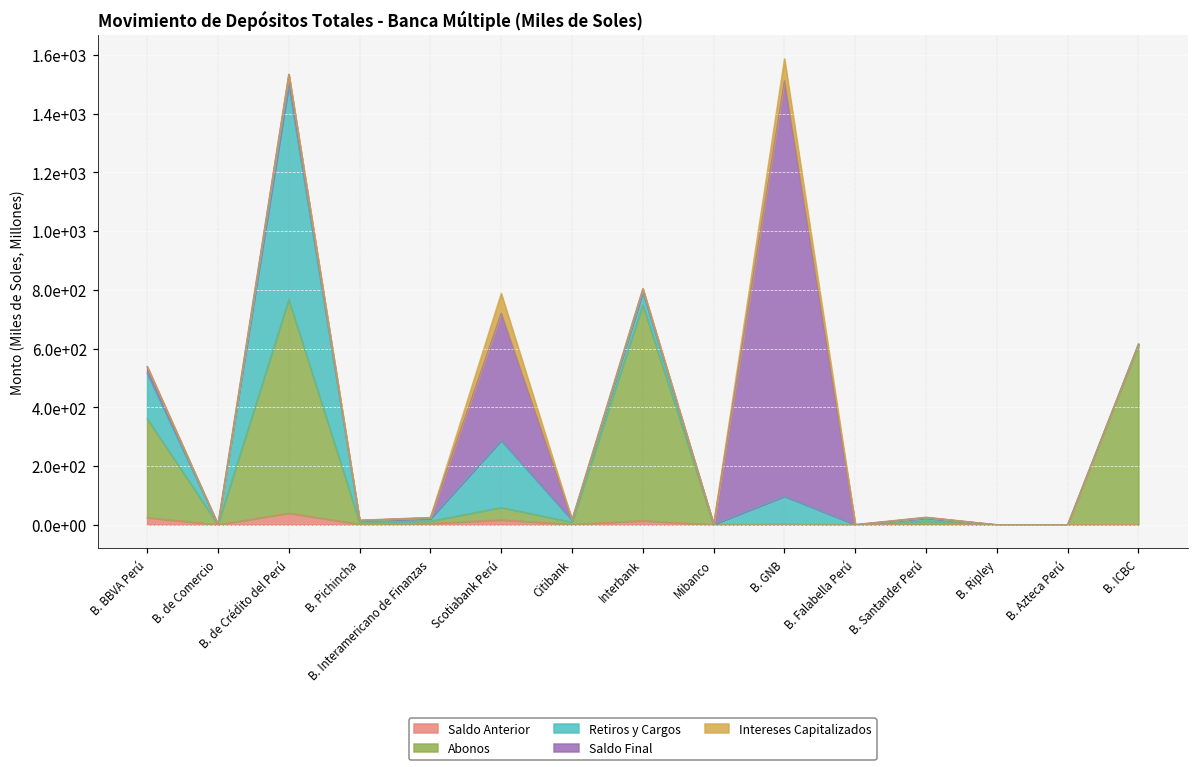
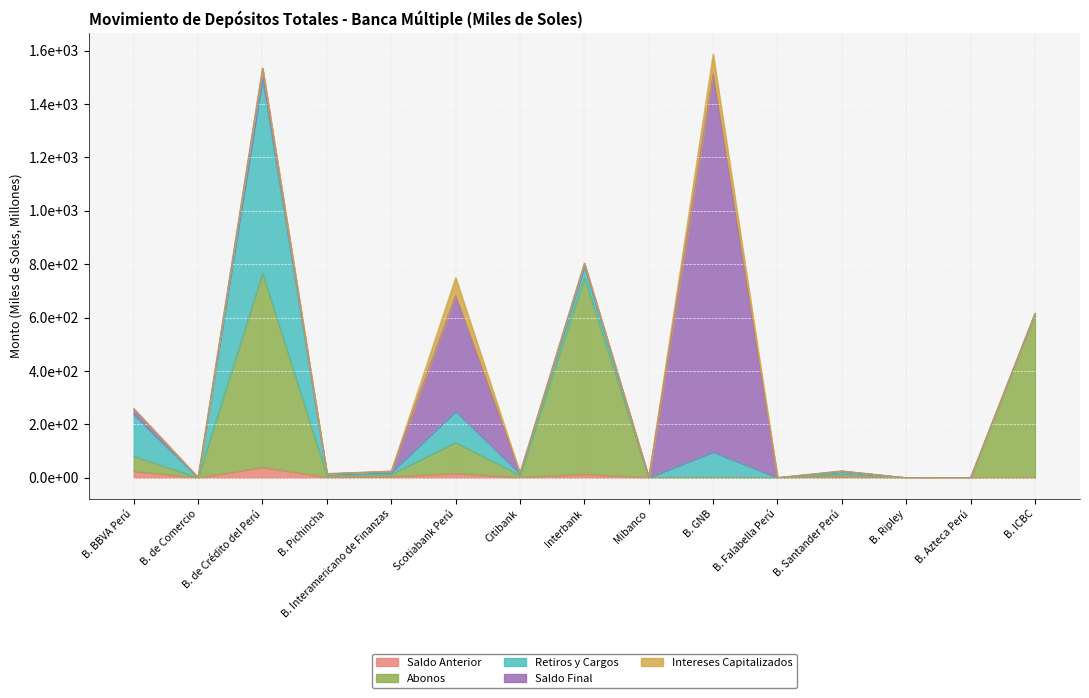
Abonos, B. BBVA Perú: 340 -> 60
Abonos, Scotiabank Perú: 40 -> 120
Retiros y Cargos, Scotiabank Perú: 230 -> 120
